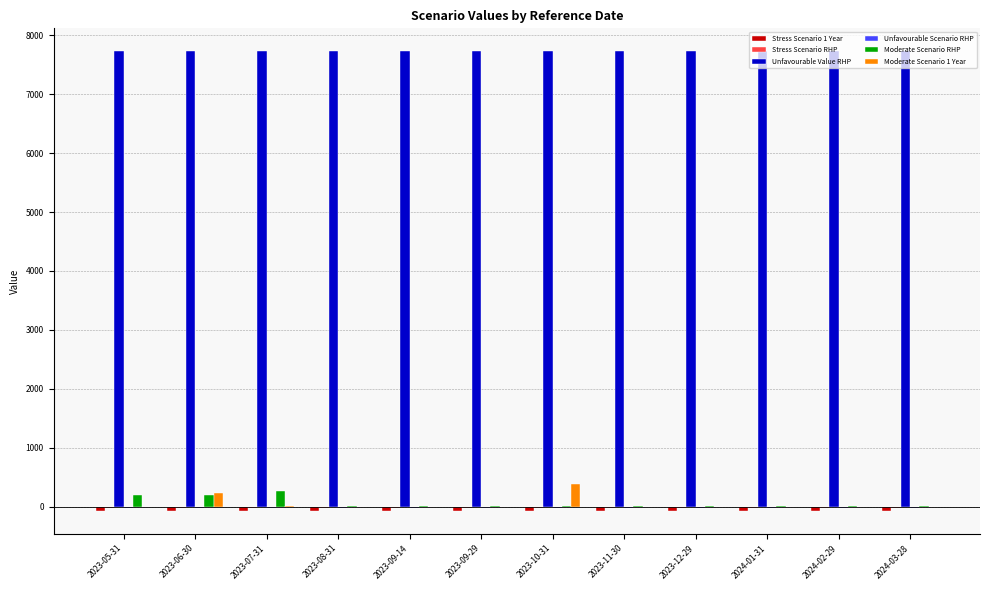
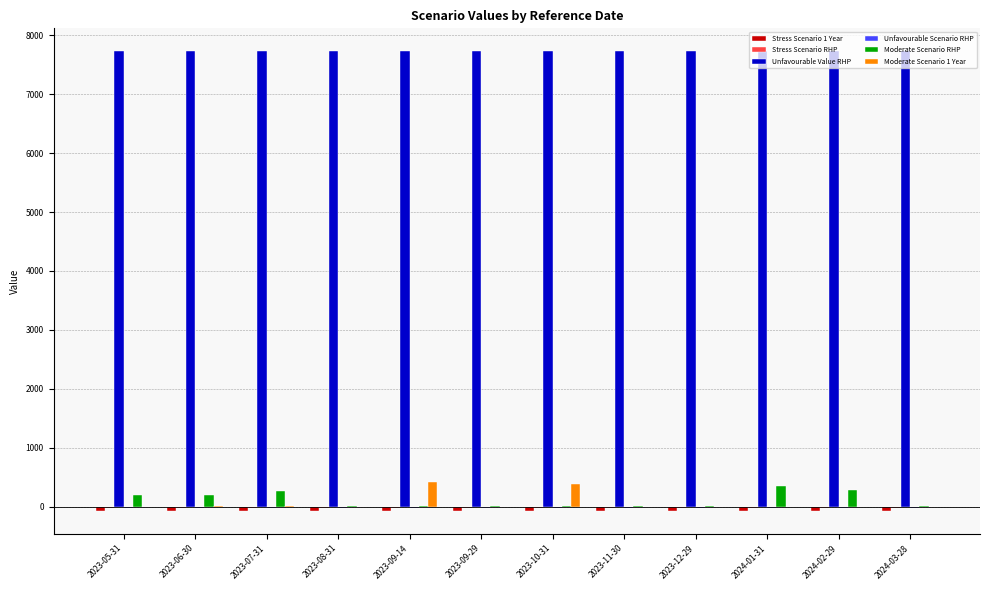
Moderate Scenario 1 Year, 2023-06-30: 200 -> 0
Moderate Scenario 1 Year, 2023-09-14: 0 -> 400
Moderate Scenario RHP, 2024-01-31: 0 -> 300
Moderate Scenario RHP, 2024-02-29: 0 -> 300
